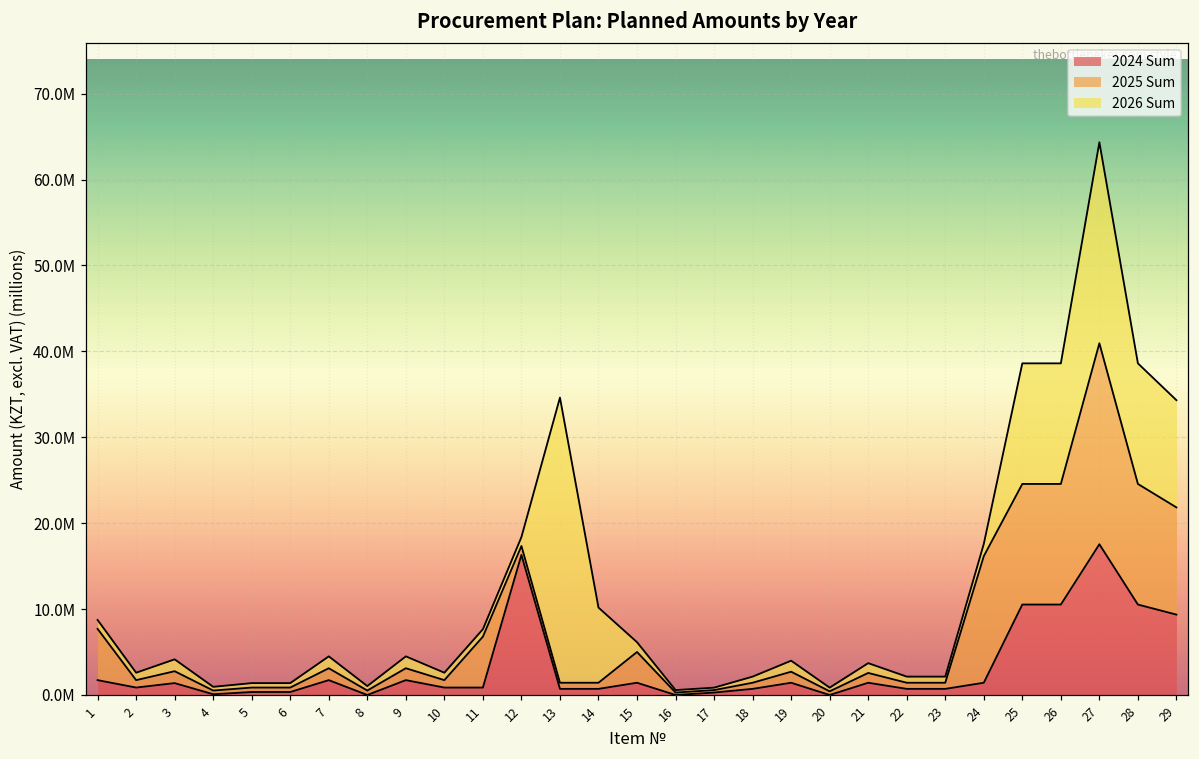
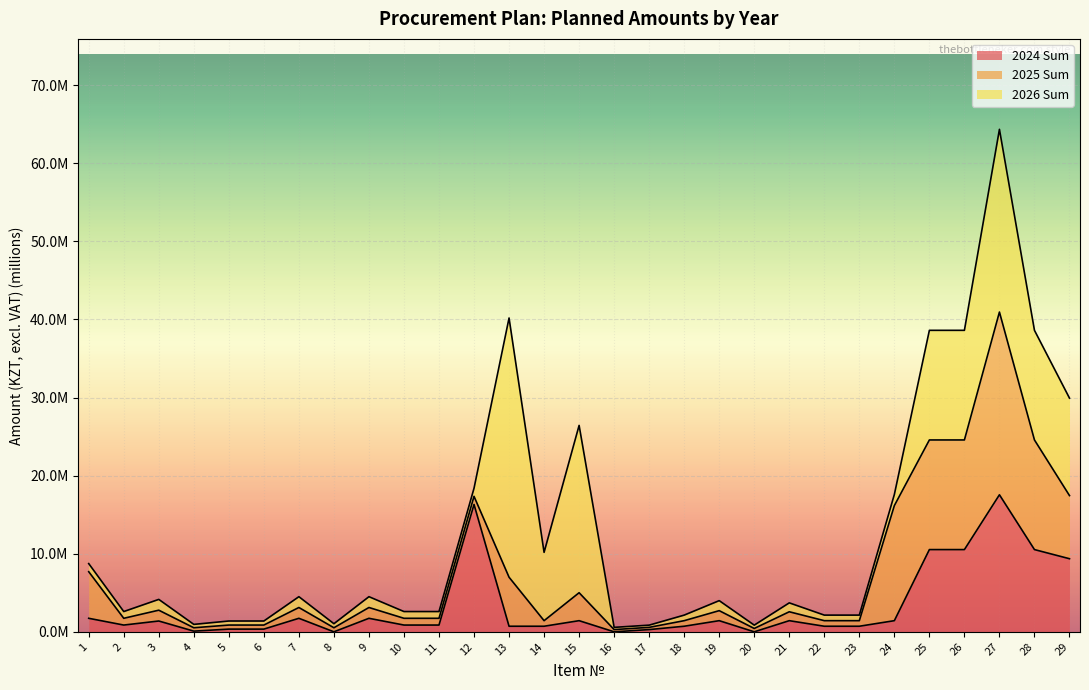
2025 Sum, 11: 6000000 -> 1000000
2025 Sum, 13: 1000000 -> 6000000
2026 Sum, 15: 1000000 -> 21000000
2025 Sum, 29: 12000000 -> 8000000
